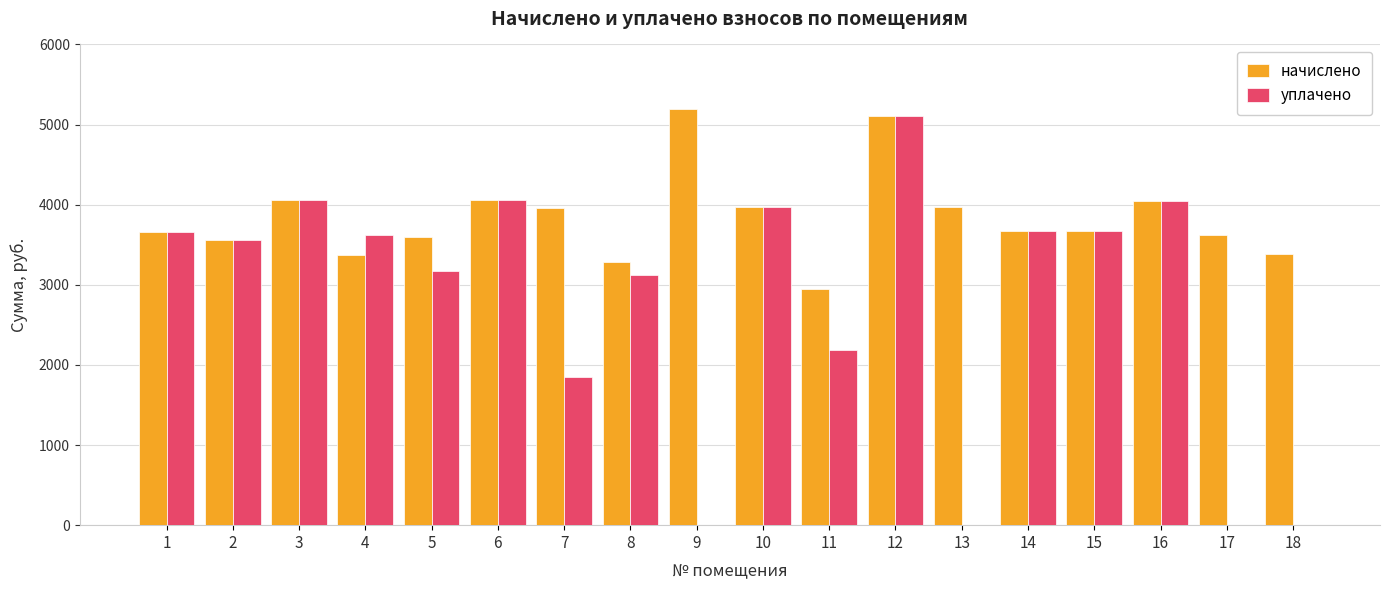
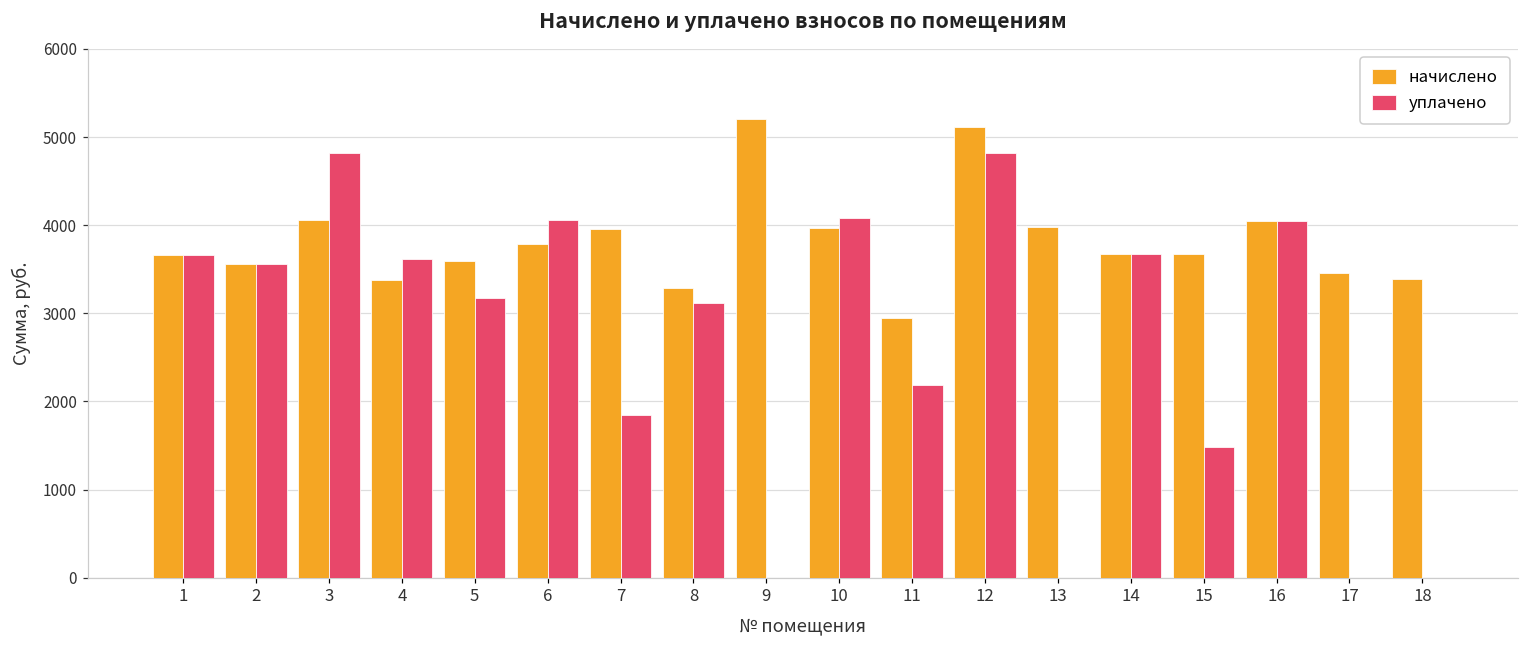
уплачено, 3: 4100 -> 4800
начислено, 6: 4100 -> 3800
уплачено, 10: 4000 -> 4100
уплачено, 12: 5100 -> 4800
уплачено, 15: 3700 -> 1500
начислено, 17: 3600 -> 3500
